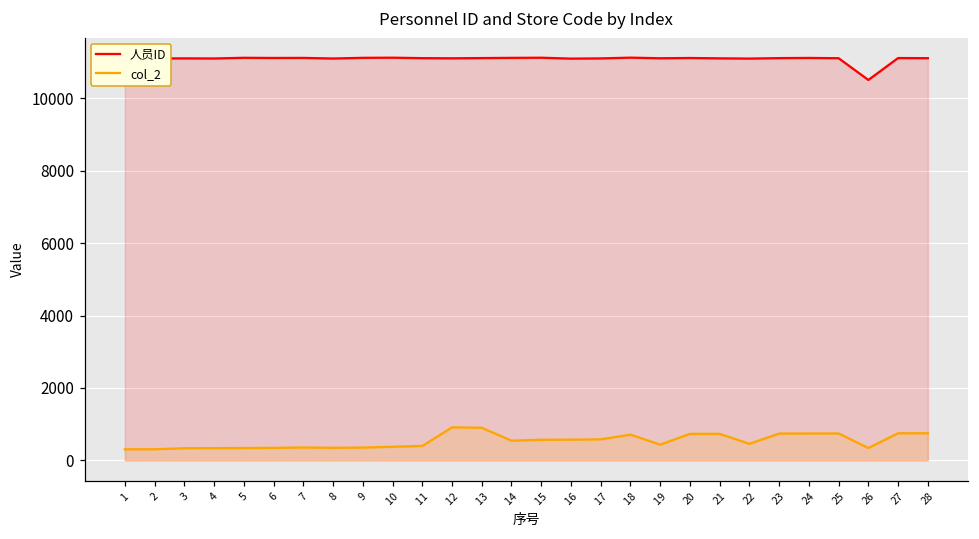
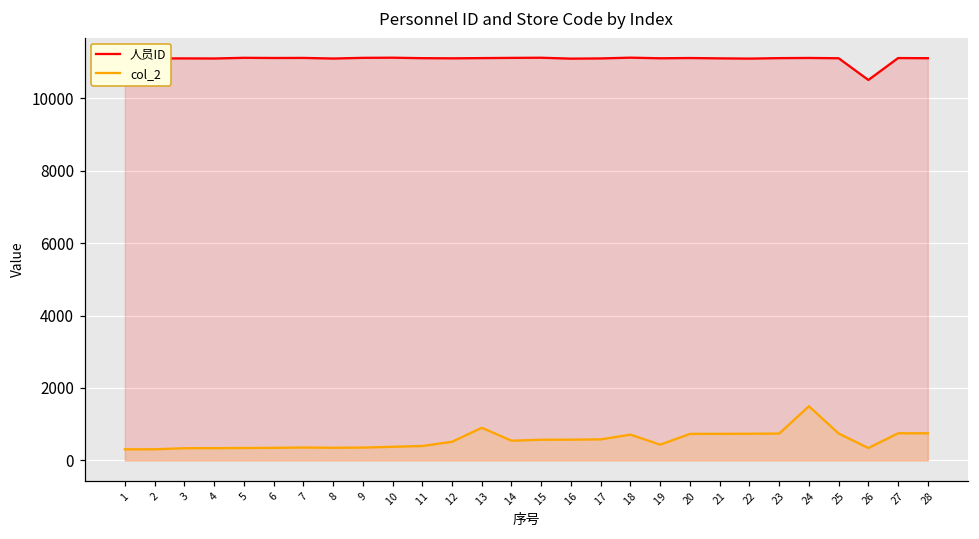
col_2, 12: 900 -> 500
col_2, 22: 500 -> 700
col_2, 24: 700 -> 1500
